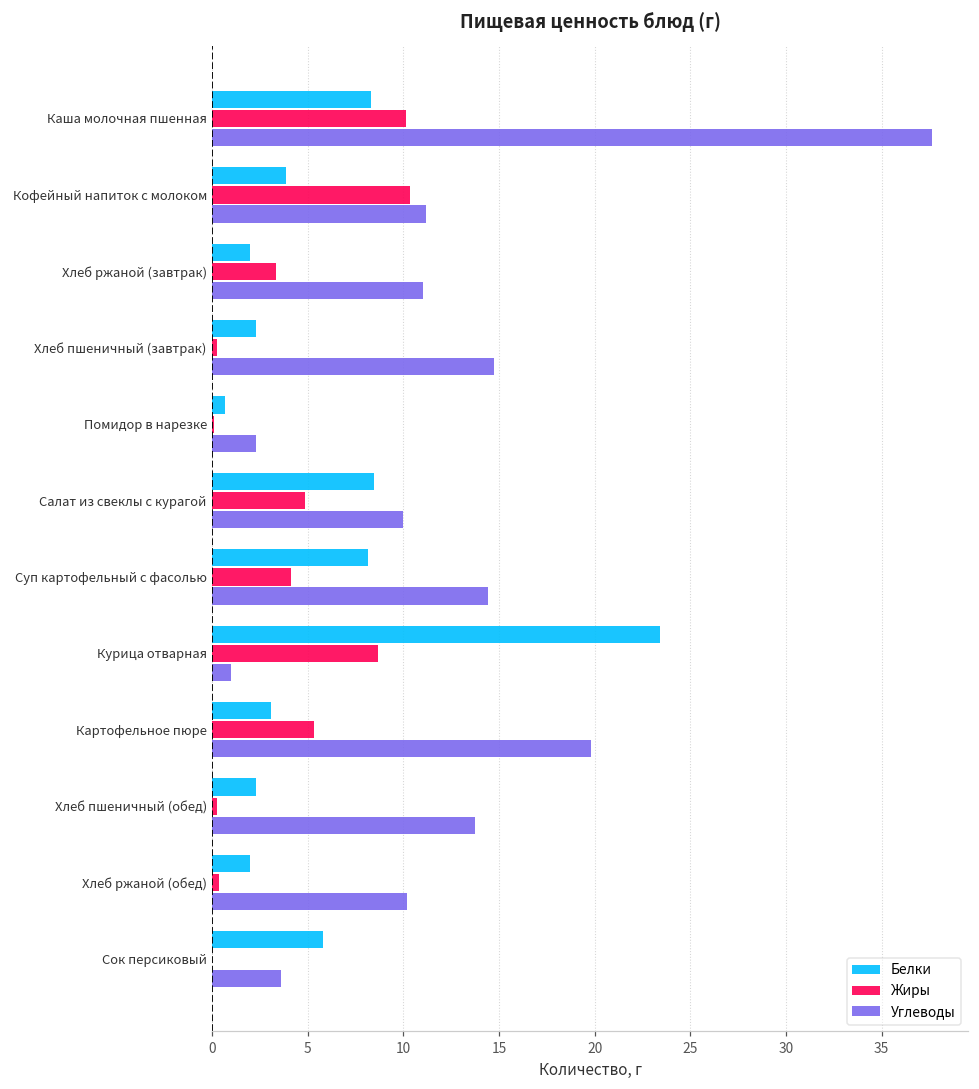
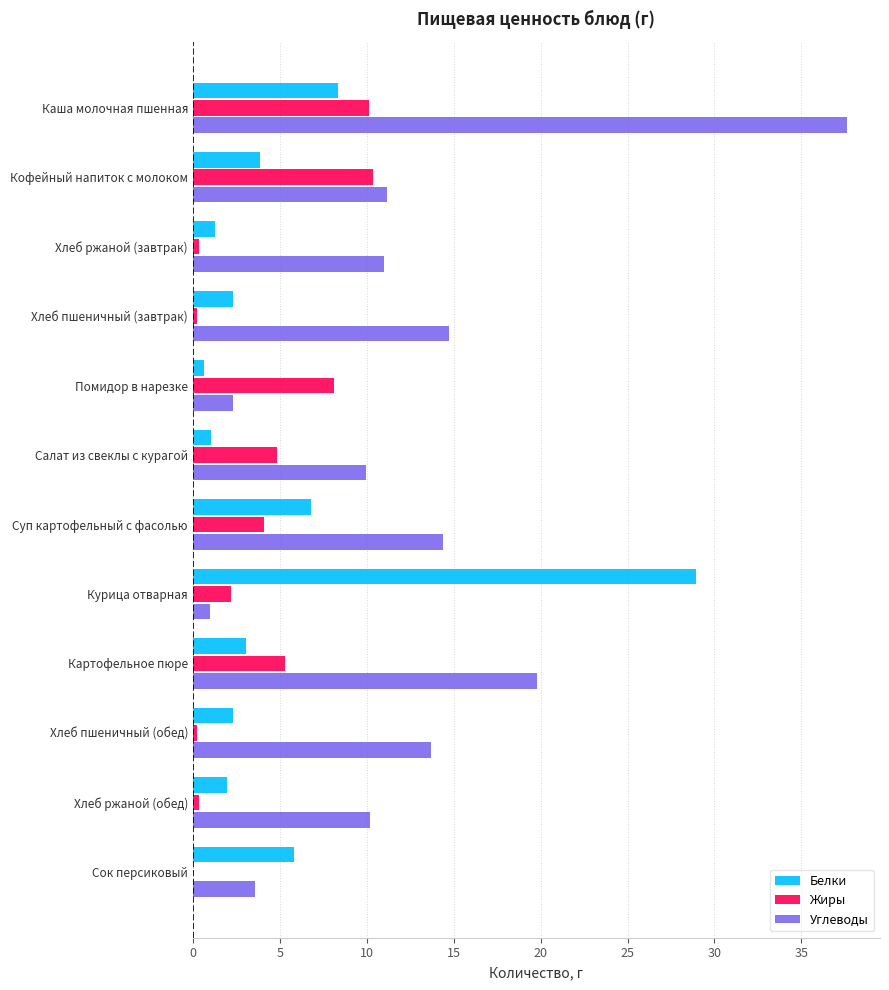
Белки, Хлеб ржаной (завтрак): 2.0 -> 1.3
Жиры, Хлеб ржаной (завтрак): 3.4 -> 0.4
Жиры, Помидор в нарезке: 0.1 -> 8.1
Белки, Салат из свеклы с курагой: 8.4 -> 1.1
Белки, Суп картофельный с фасолью: 8.1 -> 6.8
Белки, Курица отварная: 23.4 -> 28.9
Жиры, Курица отварная: 8.7 -> 2.2
